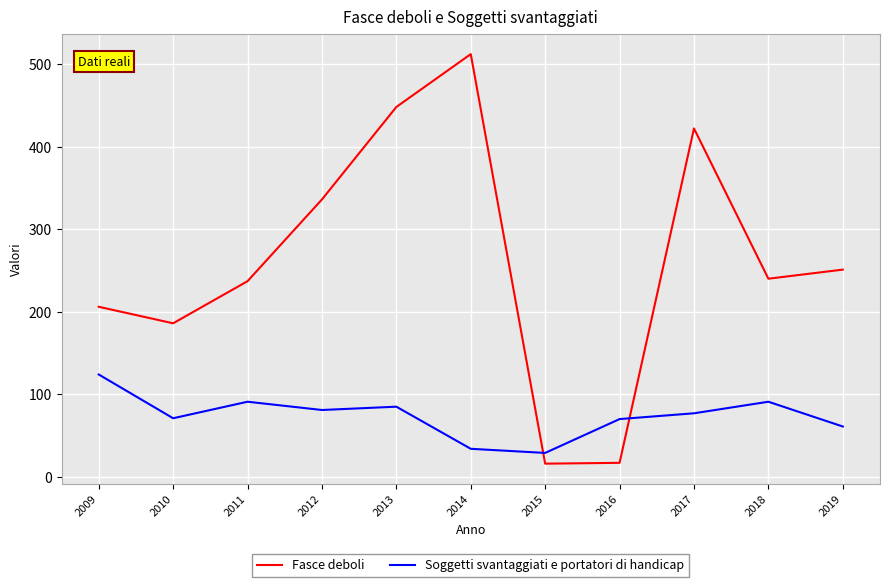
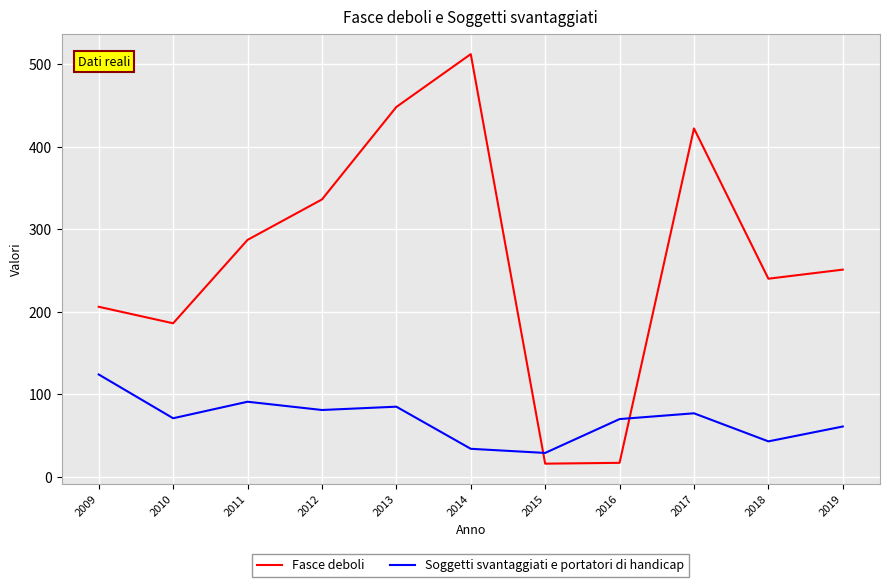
Fasce deboli, 2011: 240 -> 290
Soggetti svantaggiati e portatori di handicap, 2018: 90 -> 40
